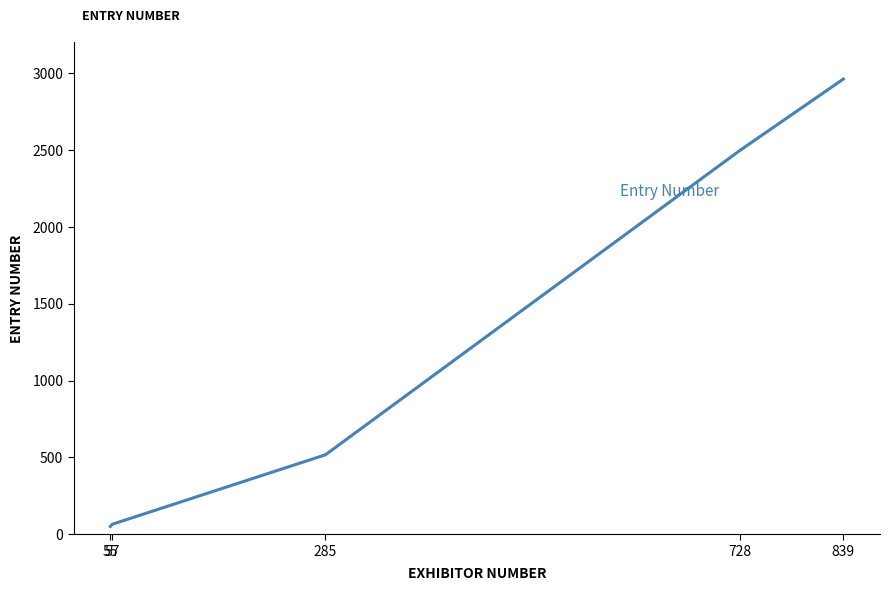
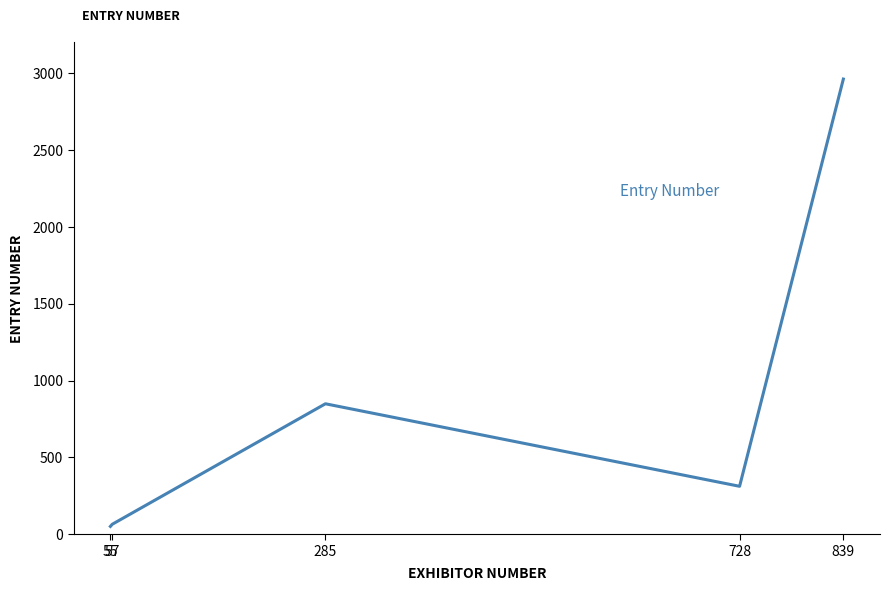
285: 520 -> 850
728: 2500 -> 310
